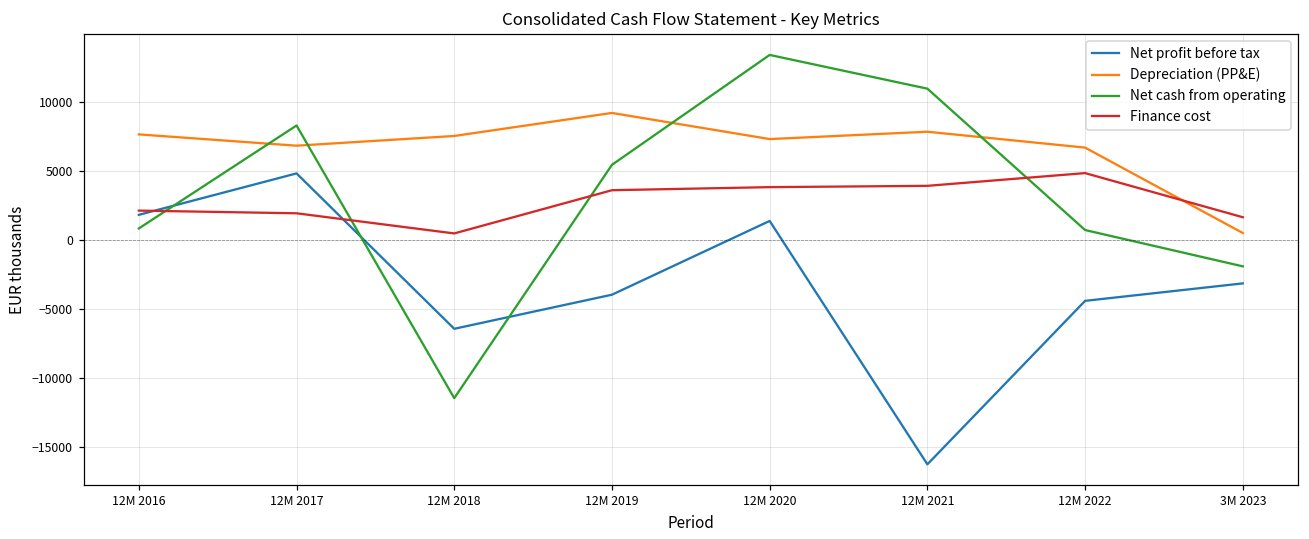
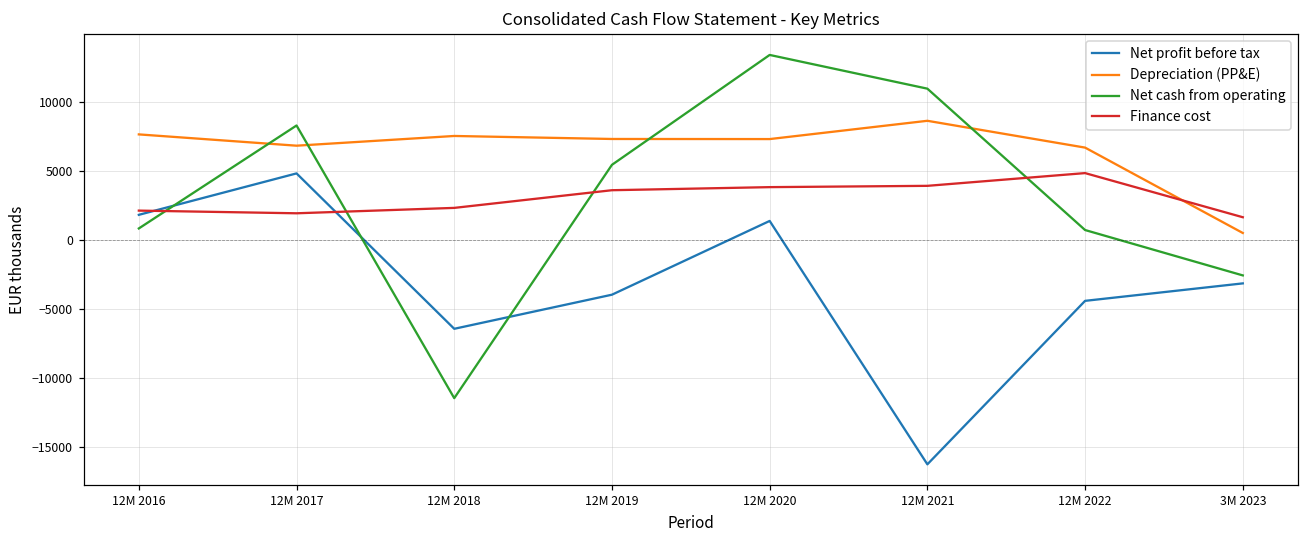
Finance cost, 12M 2018: 400 -> 2300
Depreciation (PP&E), 12M 2019: 9200 -> 7300
Depreciation (PP&E), 12M 2021: 7800 -> 8600
Net cash from operating, 3M 2023: -1900 -> -2600
